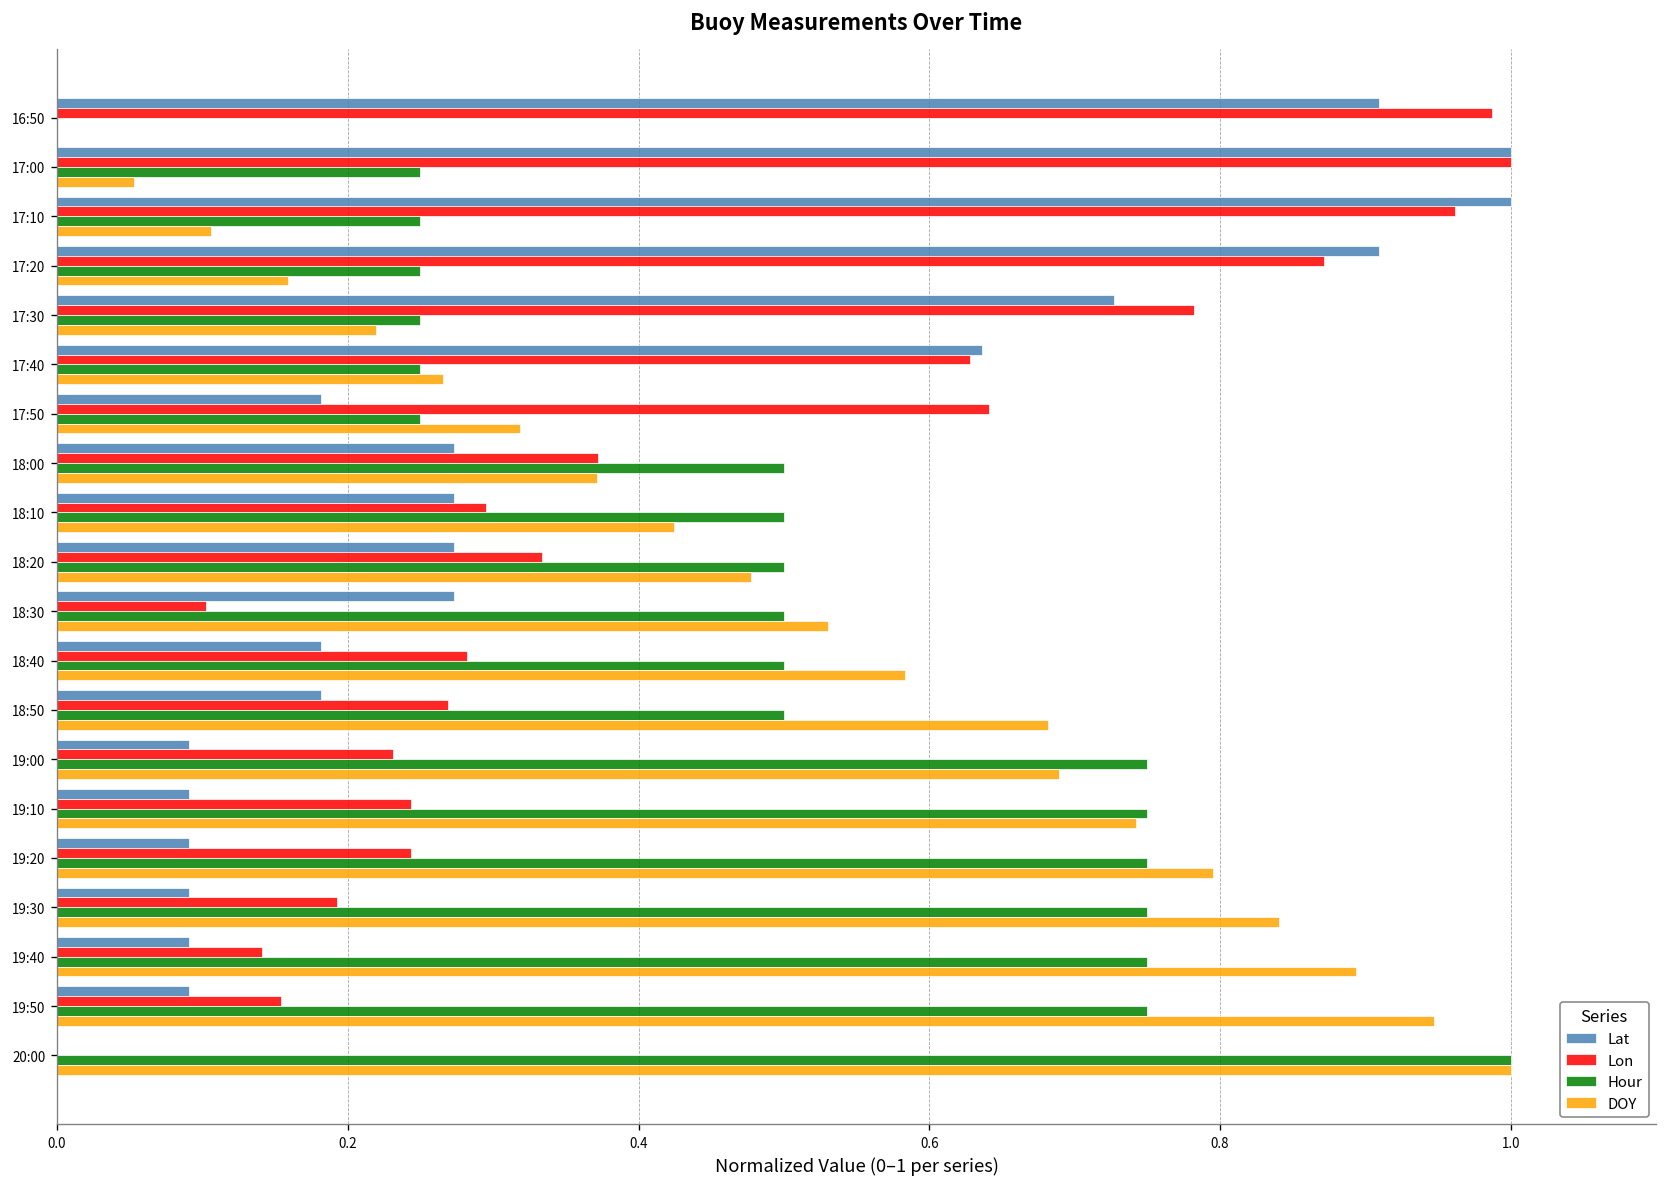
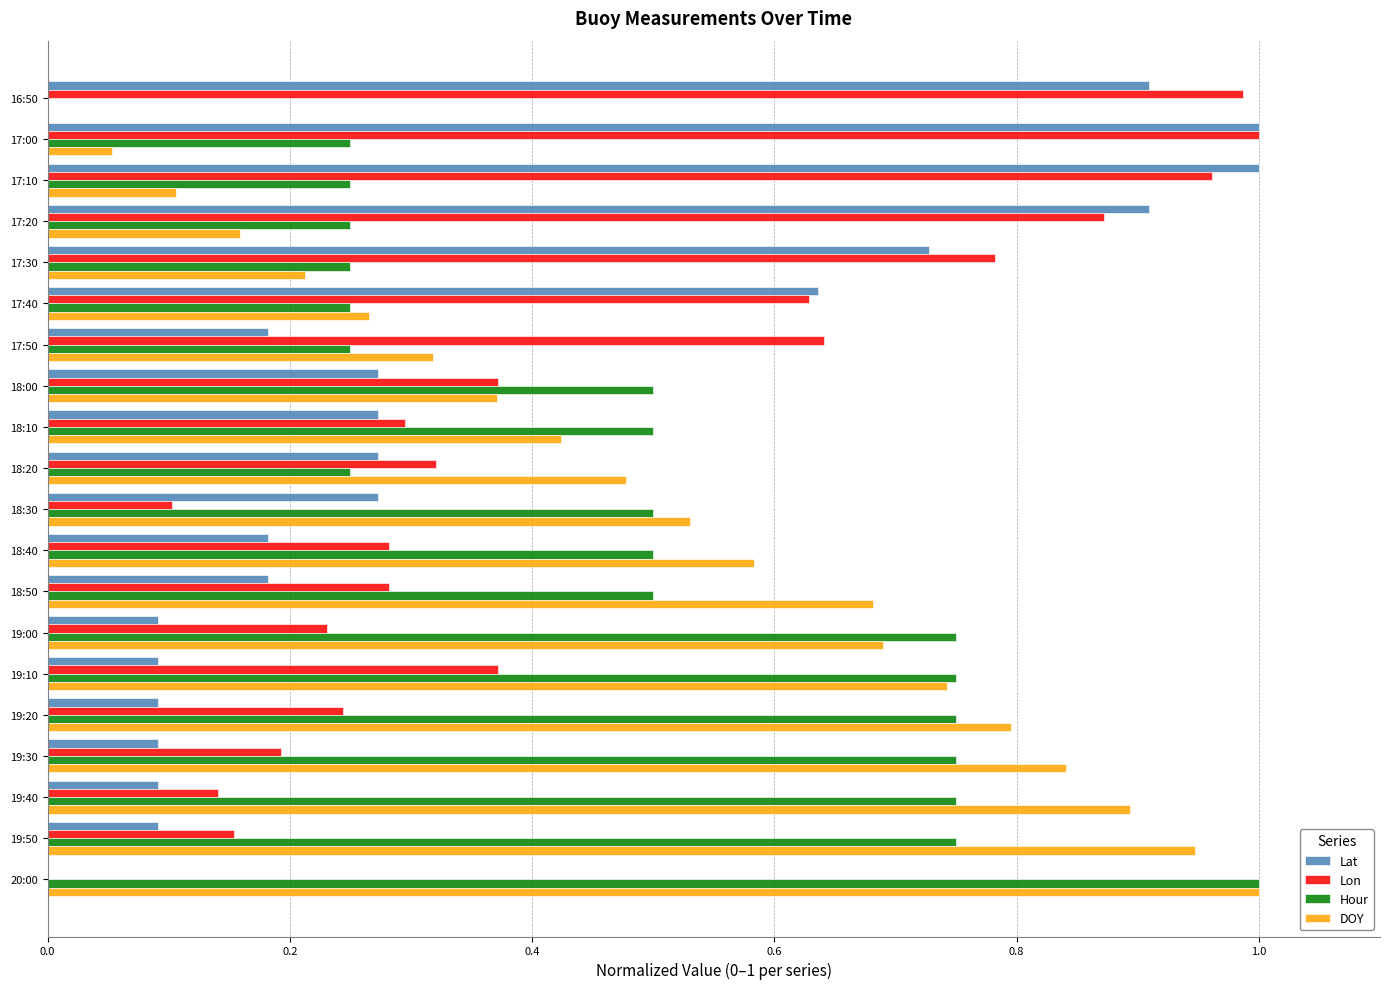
DOY, 17:30: 0.220 -> 0.212
Lon, 18:20: 0.333 -> 0.321
Hour, 18:20: 0.500 -> 0.250
Lon, 18:50: 0.269 -> 0.282
Lon, 19:10: 0.244 -> 0.372
